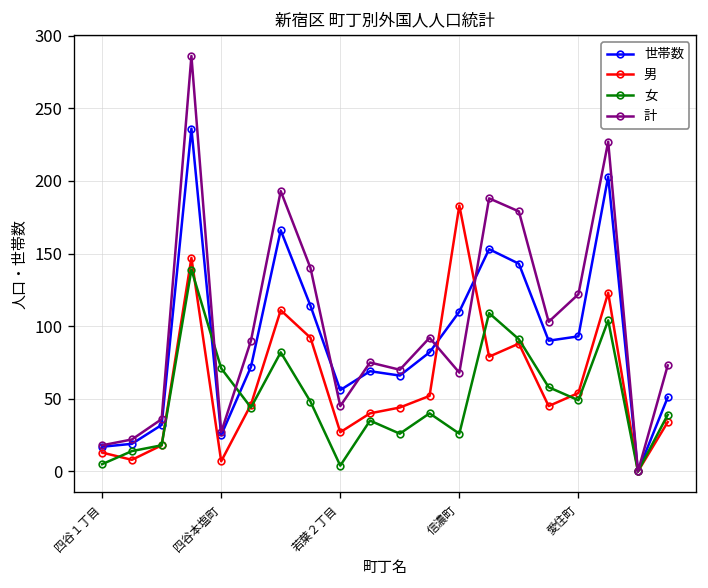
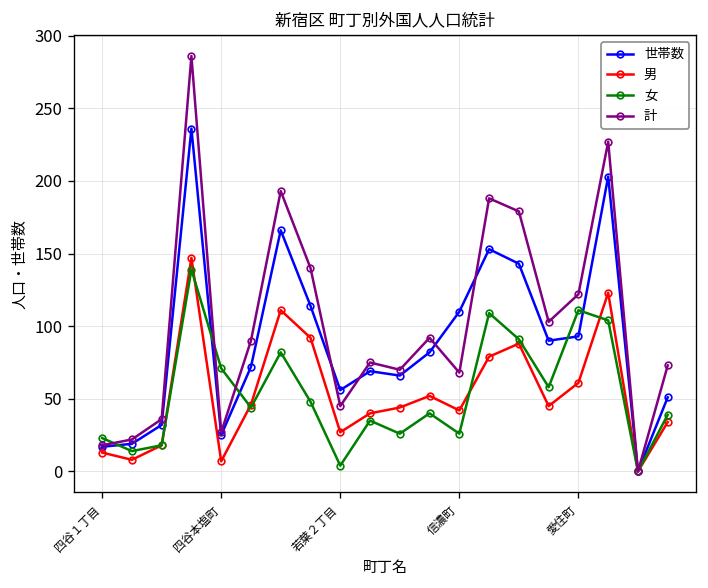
女, 四谷１丁目: 5 -> 23
男, 信濃町: 183 -> 42
男, 愛住町: 54 -> 61
女, 愛住町: 49 -> 111
